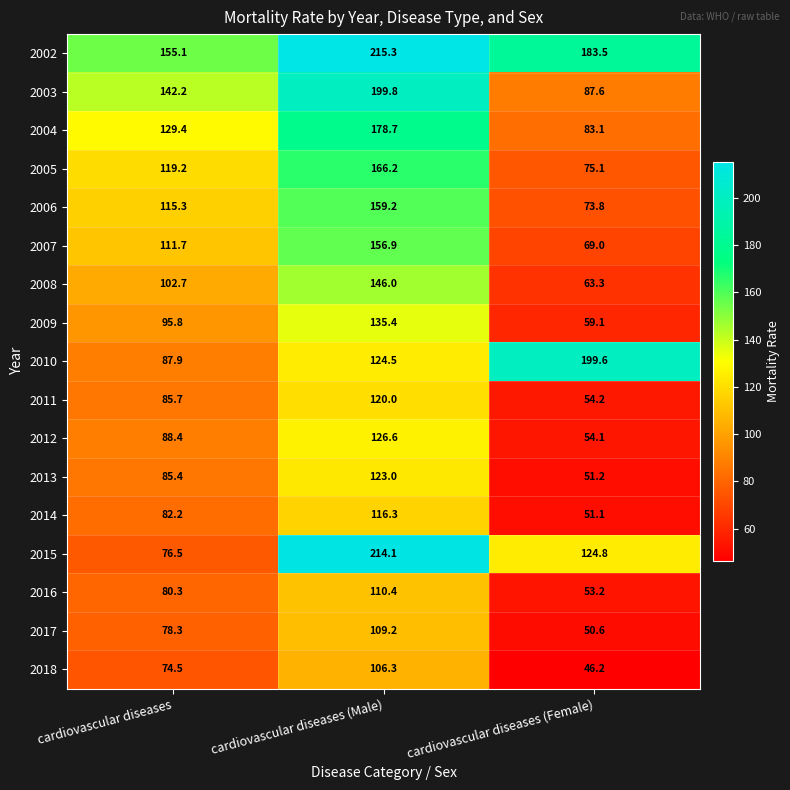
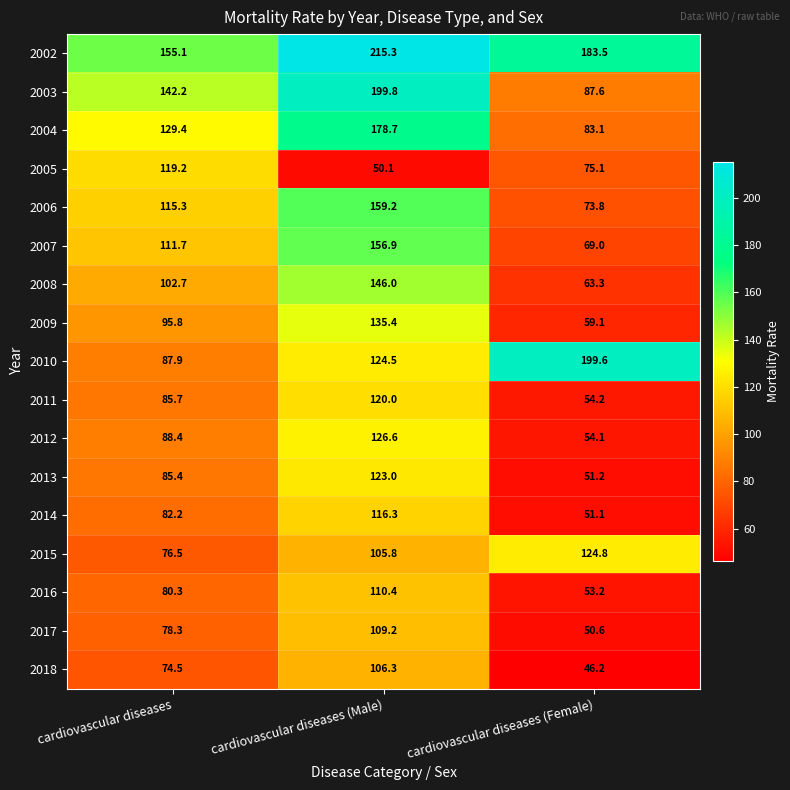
2005, cardiovascular diseases (Male): 166.2 -> 50.1
2015, cardiovascular diseases (Male): 214.1 -> 105.8
